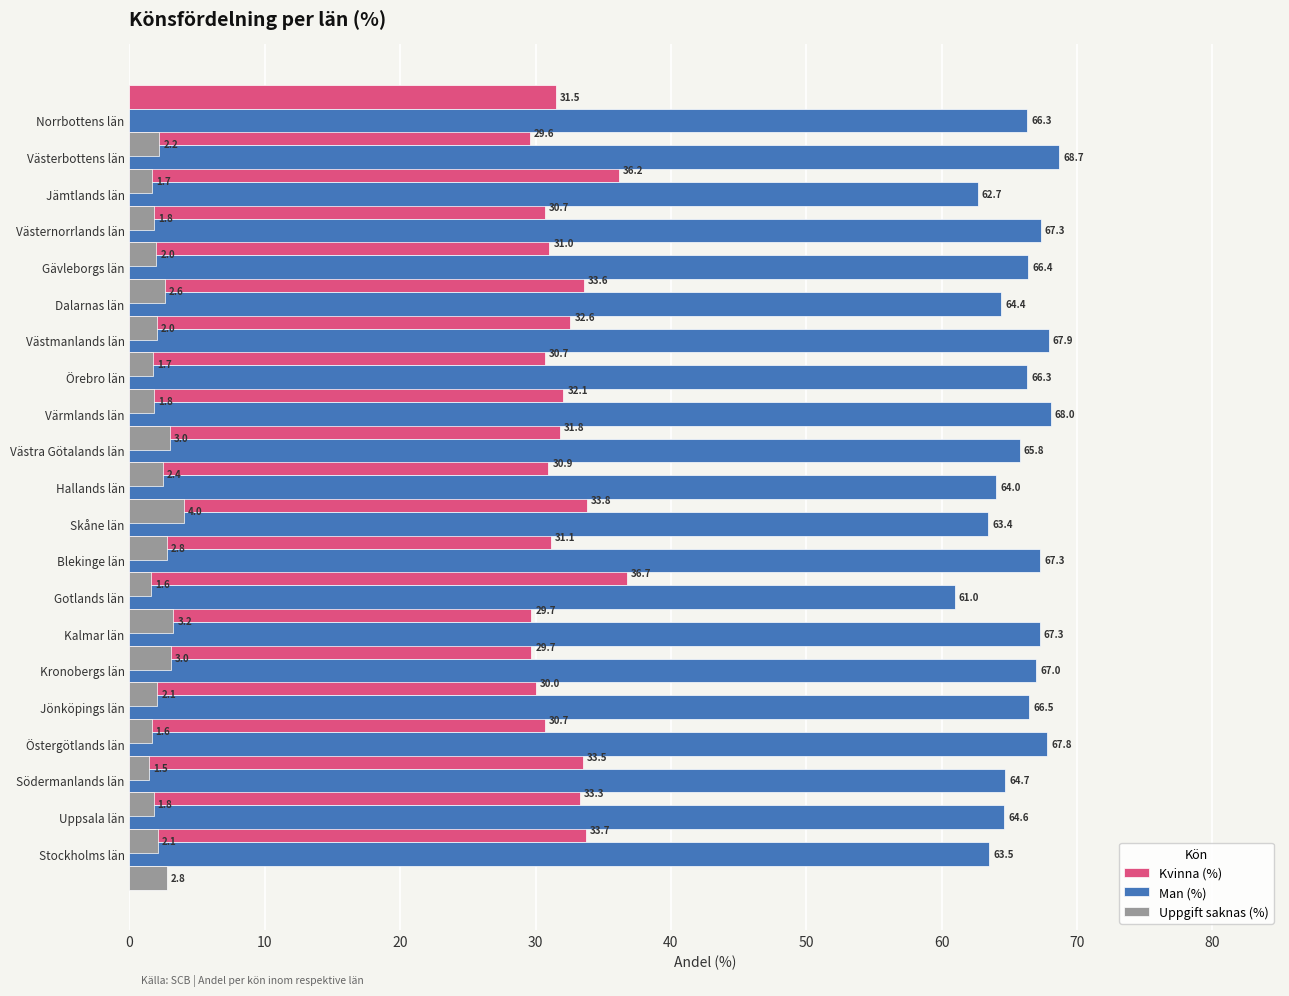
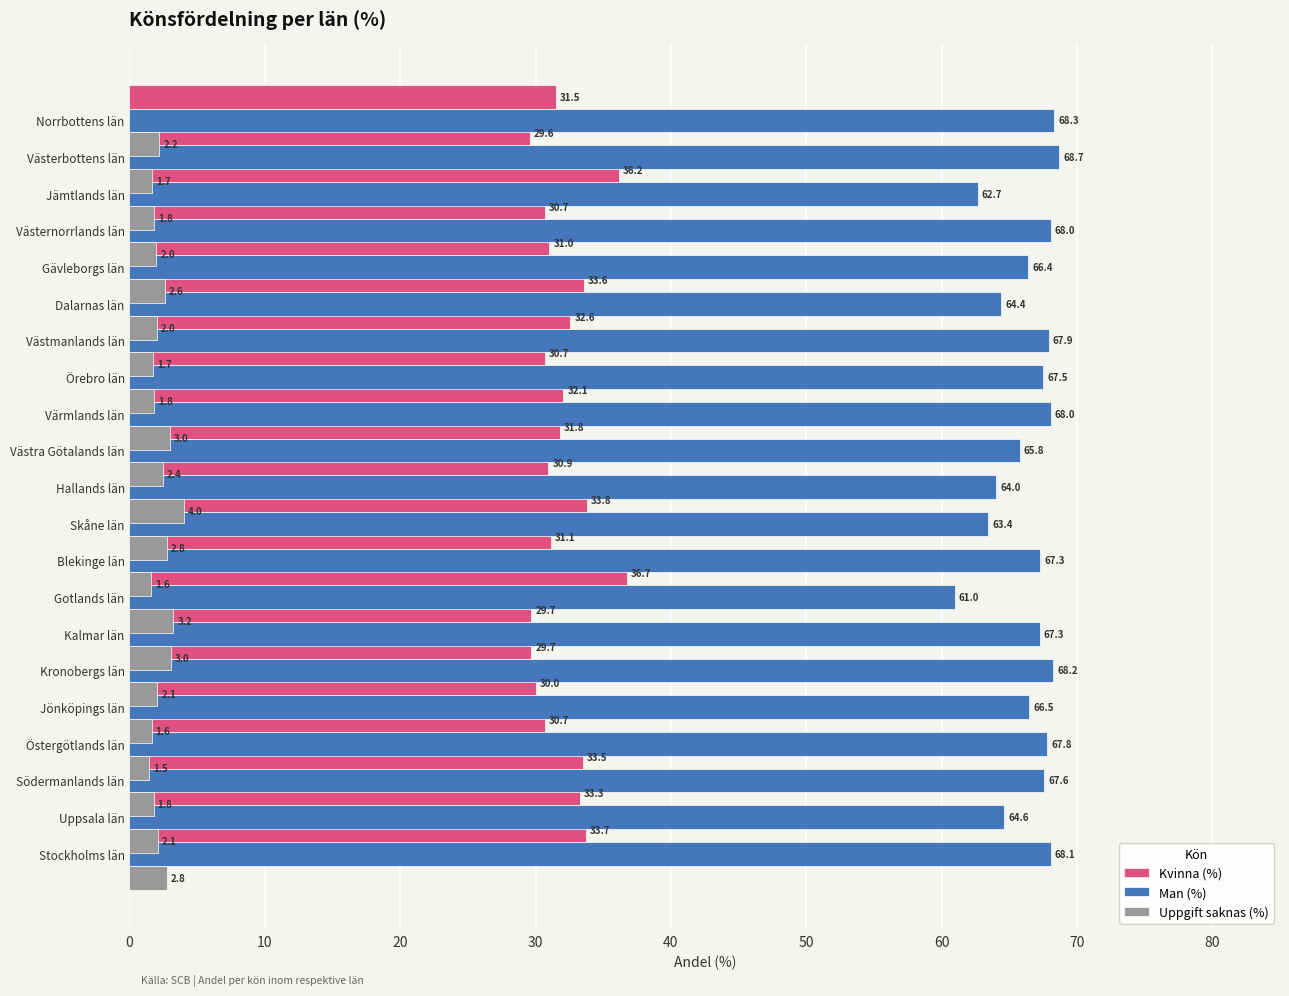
Man (%), Norrbottens län: 66.3 -> 68.3
Man (%), Västernorrlands län: 67.3 -> 68.0
Man (%), Örebro län: 66.3 -> 67.5
Man (%), Kronobergs län: 67.0 -> 68.2
Man (%), Södermanlands län: 64.7 -> 67.6
Man (%), Stockholms län: 63.5 -> 68.1
